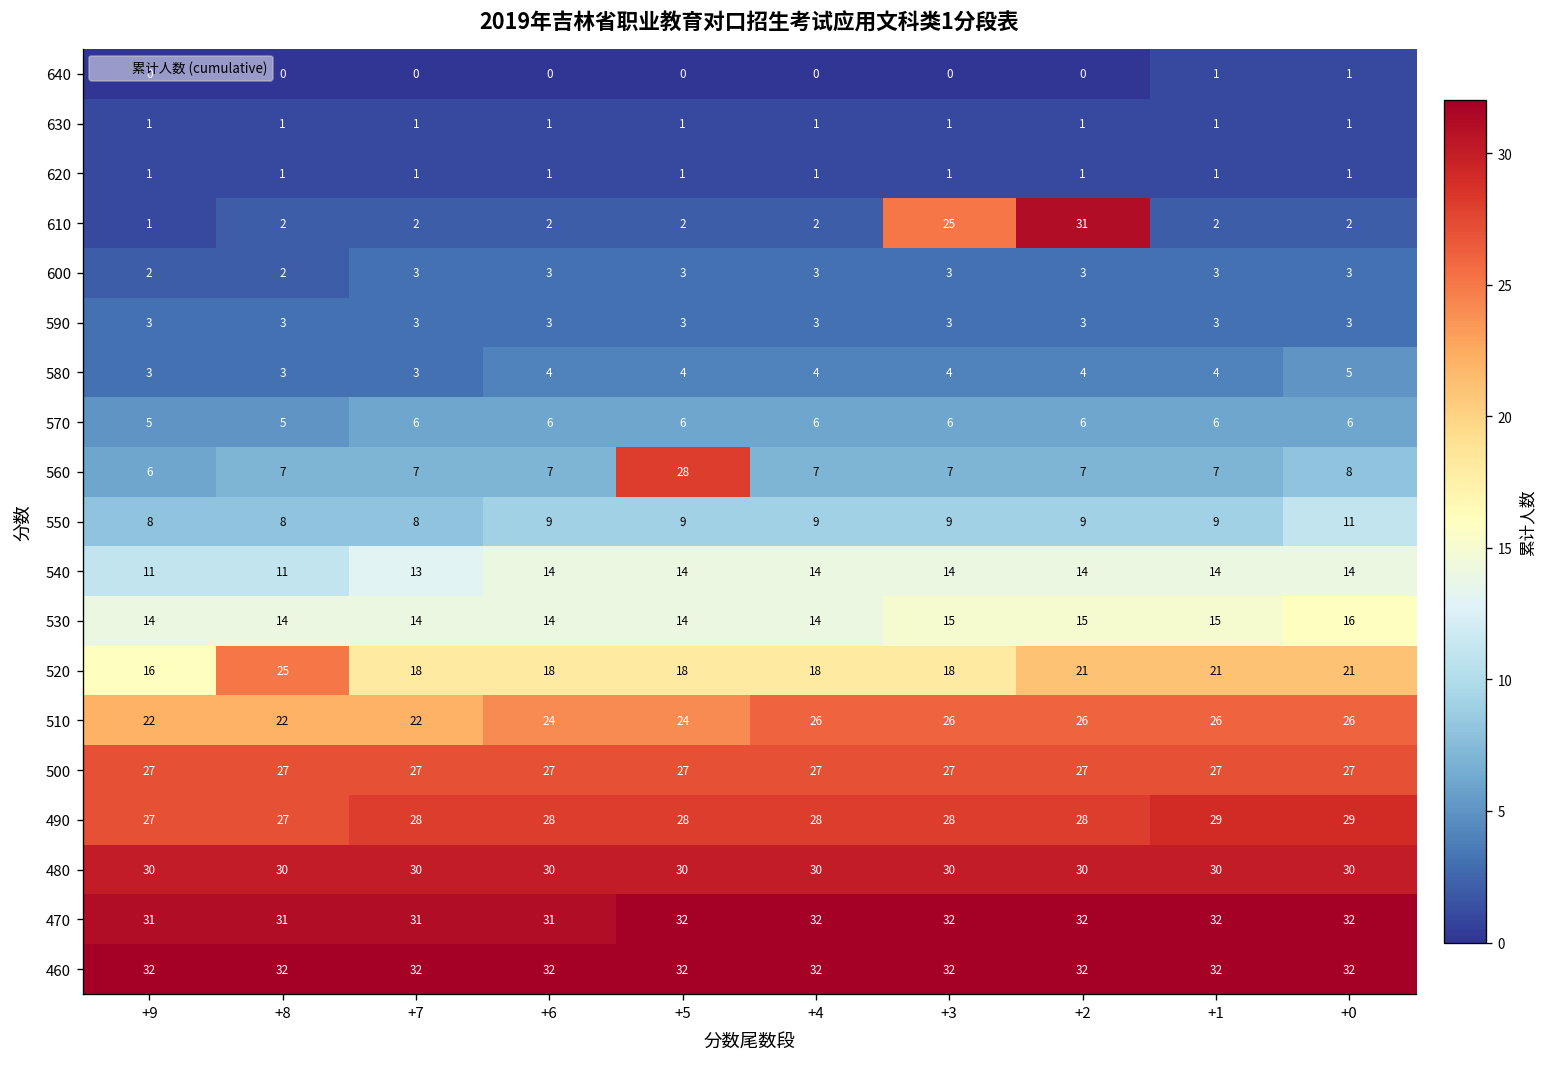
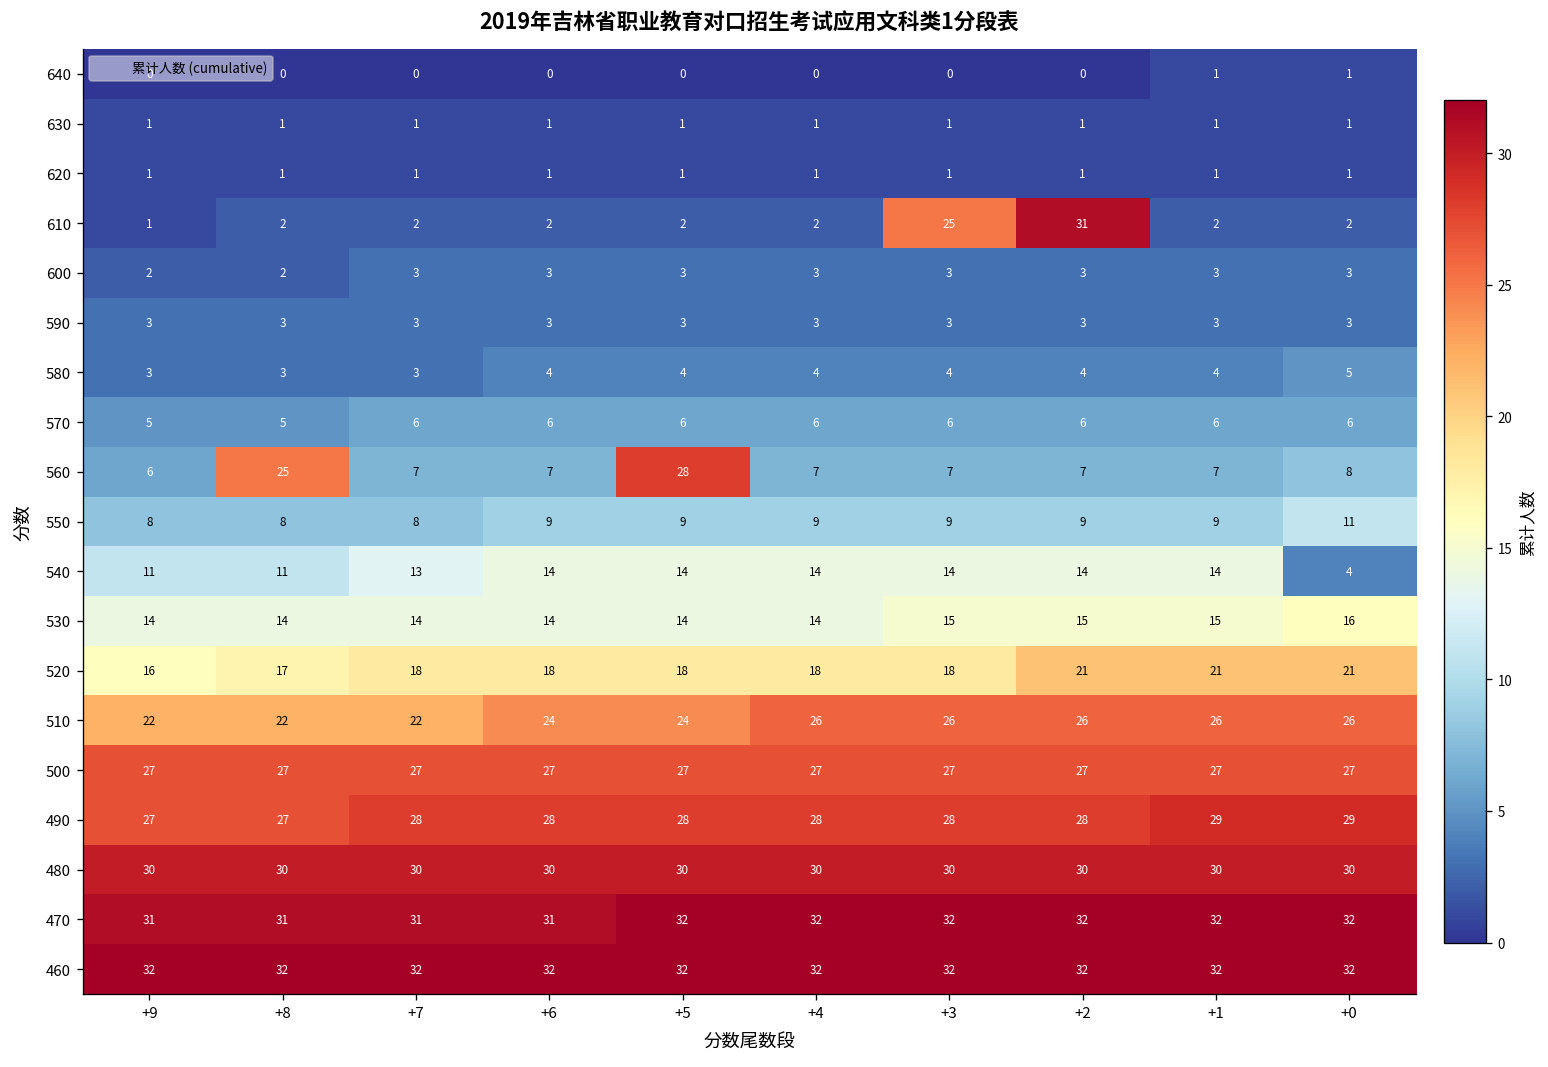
560, +8: 7 -> 25
540, +0: 14 -> 4
520, +8: 25 -> 17
